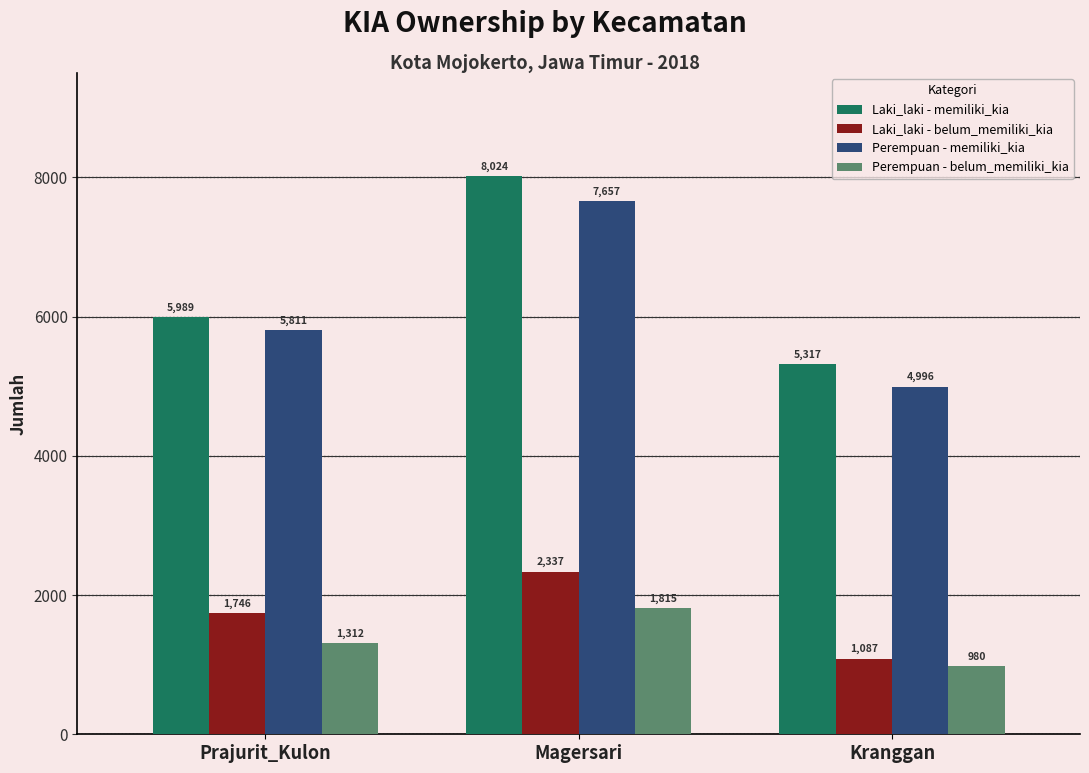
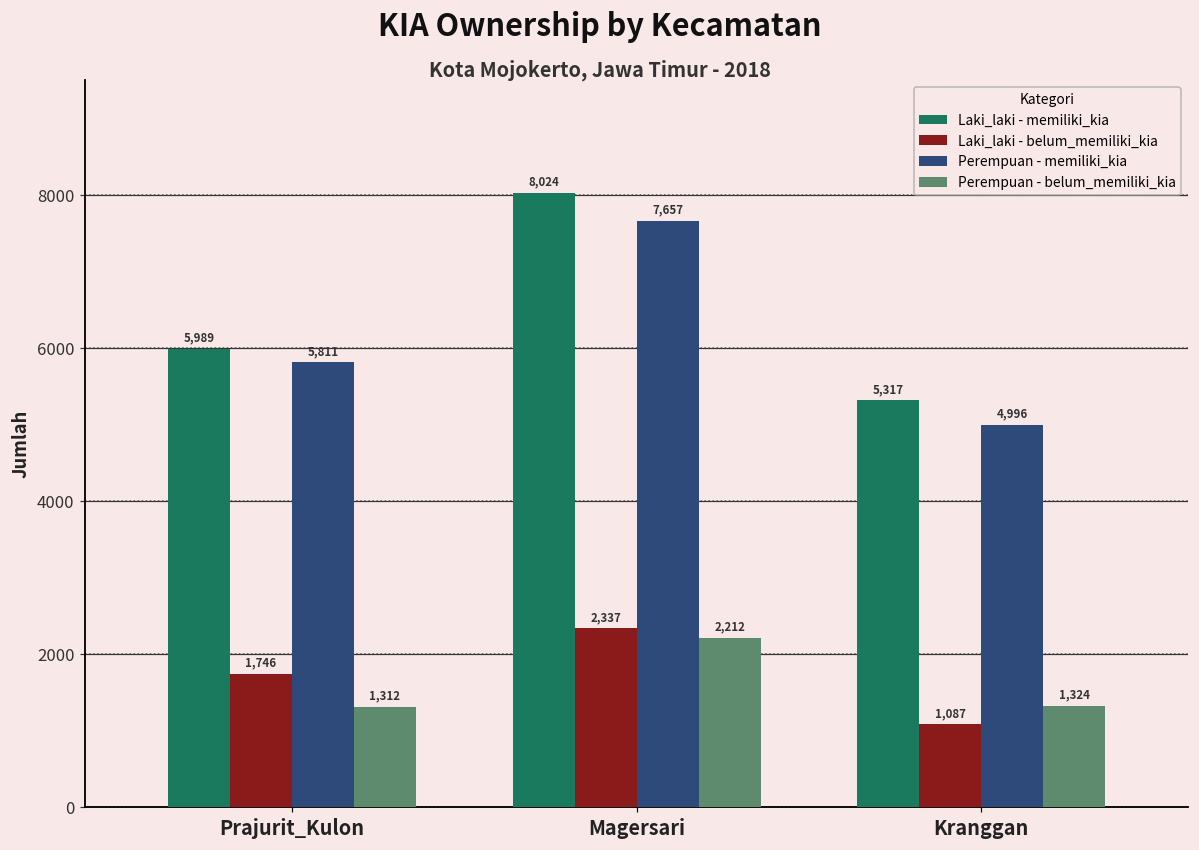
Perempuan - belum_memiliki_kia, Magersari: 1,815 -> 2,212
Perempuan - belum_memiliki_kia, Kranggan: 980 -> 1,324
